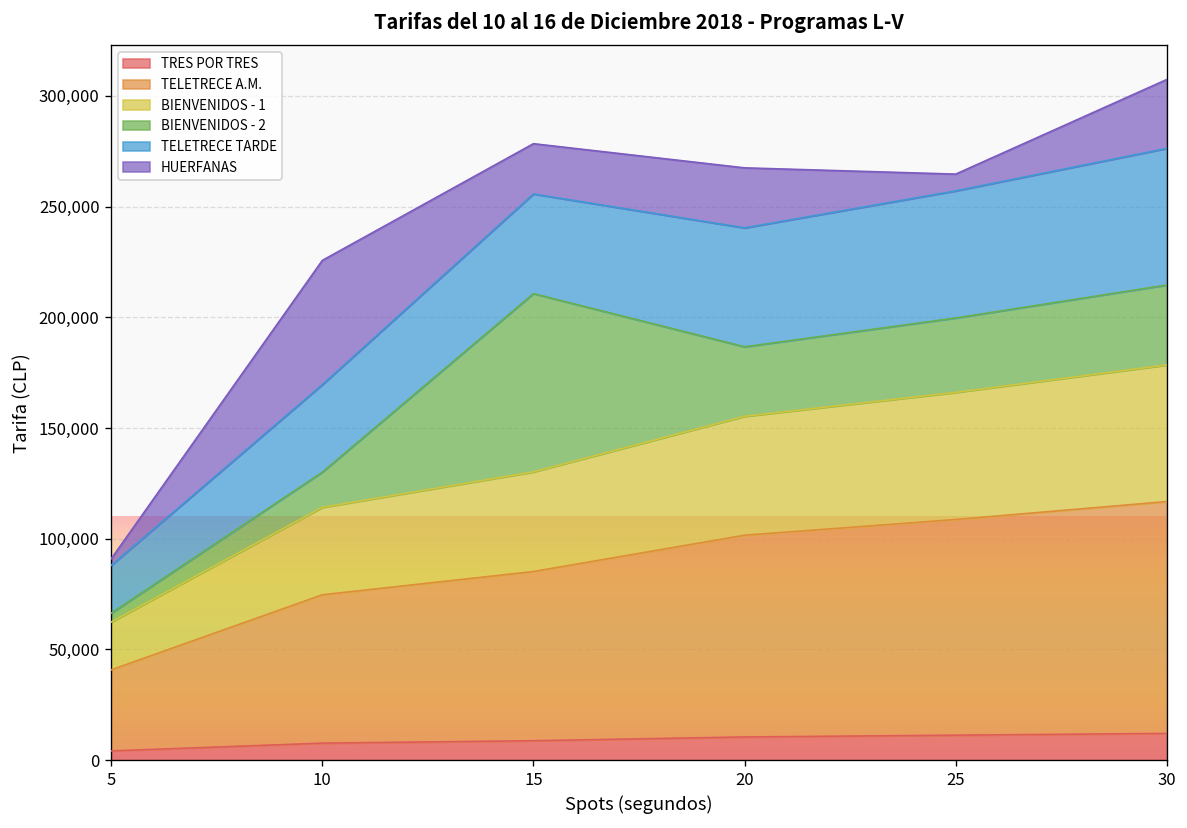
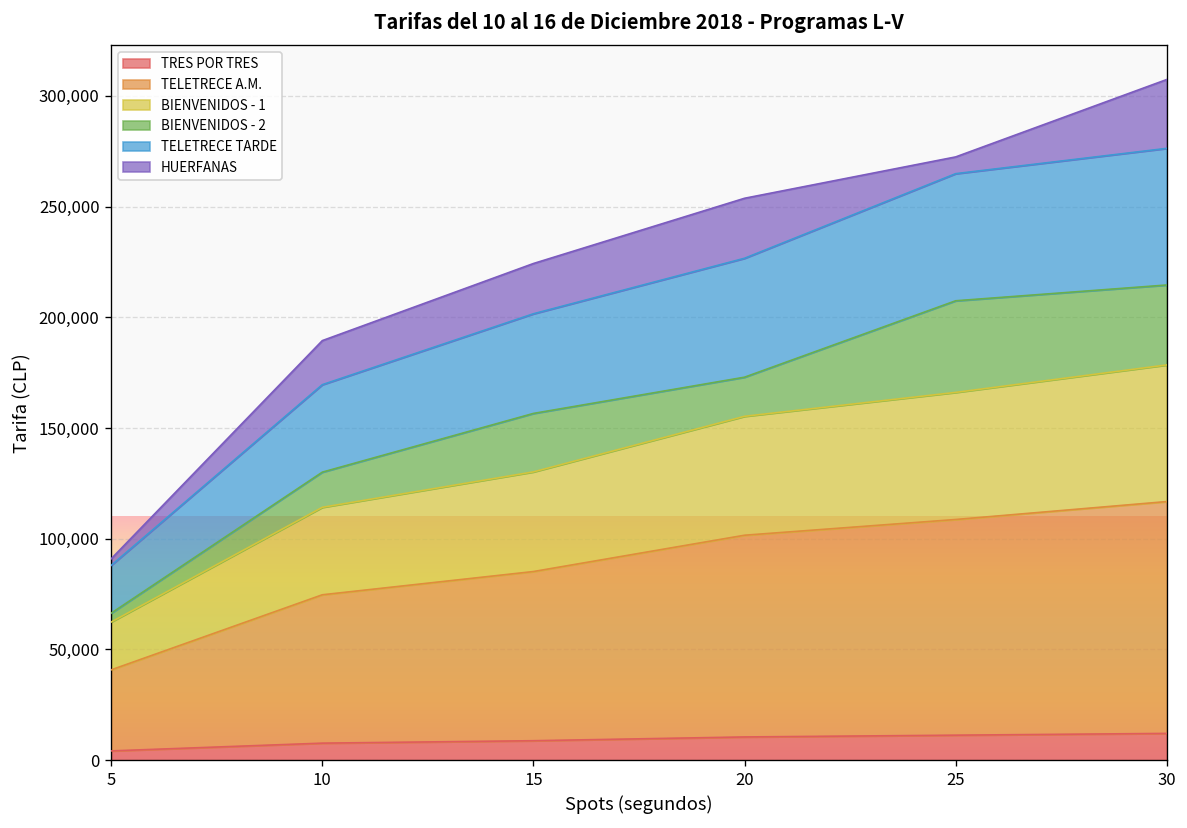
HUERFANAS, 10: 56,000 -> 20,000
BIENVENIDOS - 2, 15: 81,000 -> 26,000
BIENVENIDOS - 2, 20: 31,000 -> 18,000
BIENVENIDOS - 2, 25: 34,000 -> 41,000
